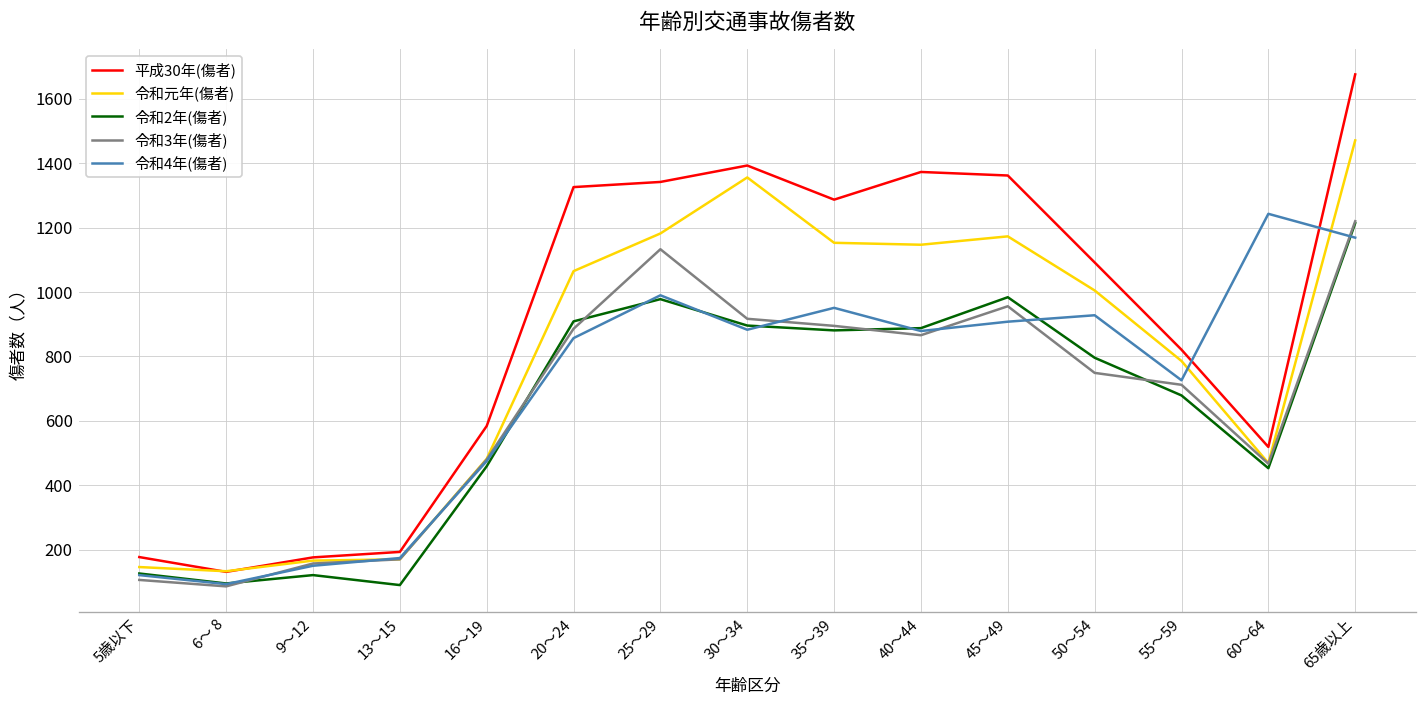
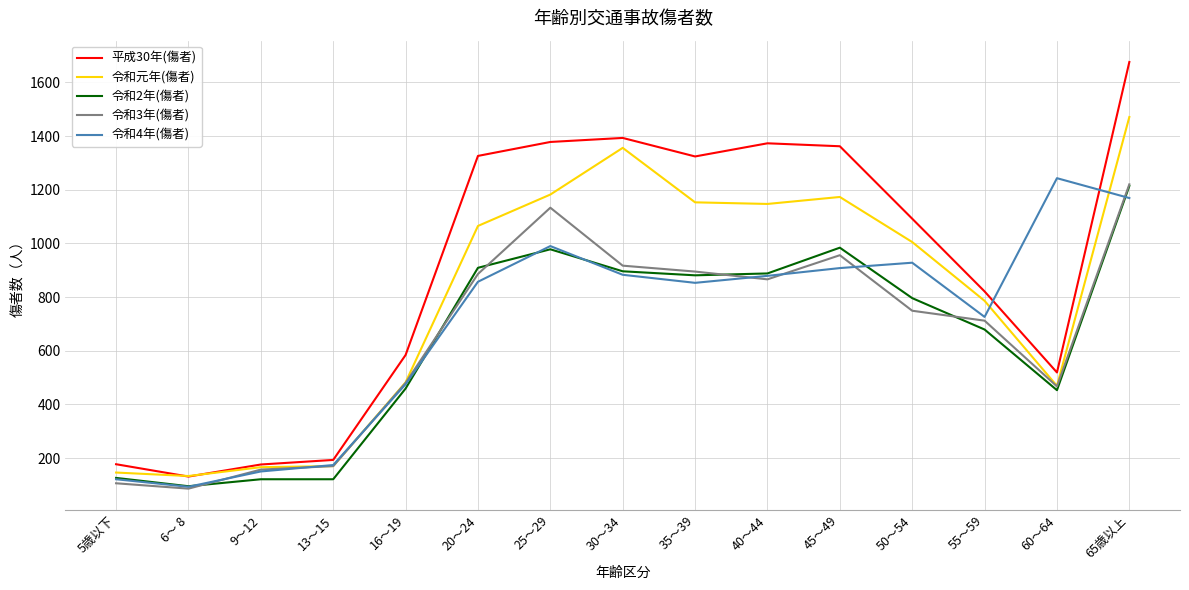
令和2年(傷者), 13～15: 90 -> 120
平成30年(傷者), 25～29: 1340 -> 1380
平成30年(傷者), 35～39: 1290 -> 1320
令和4年(傷者), 35～39: 950 -> 850
